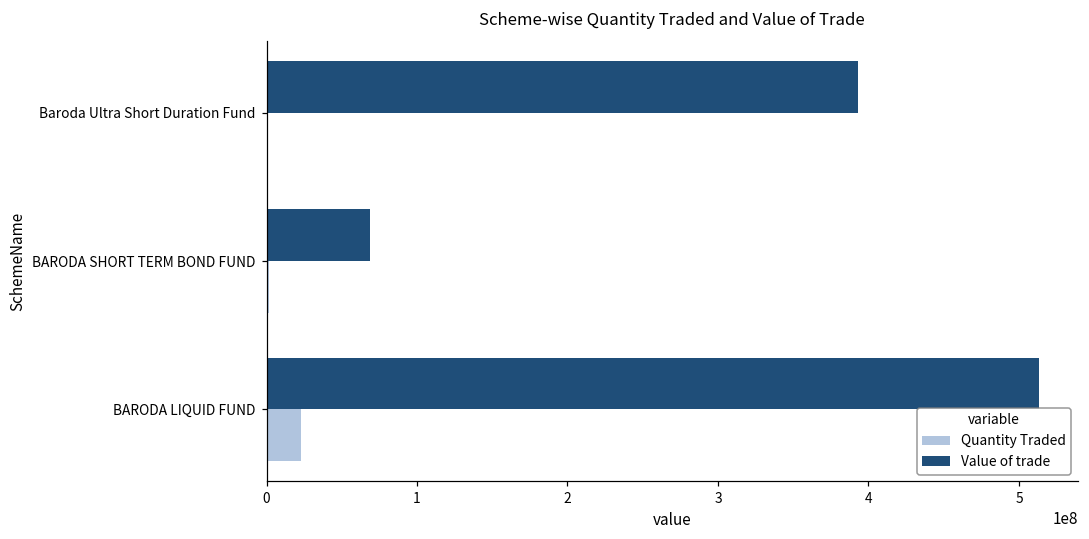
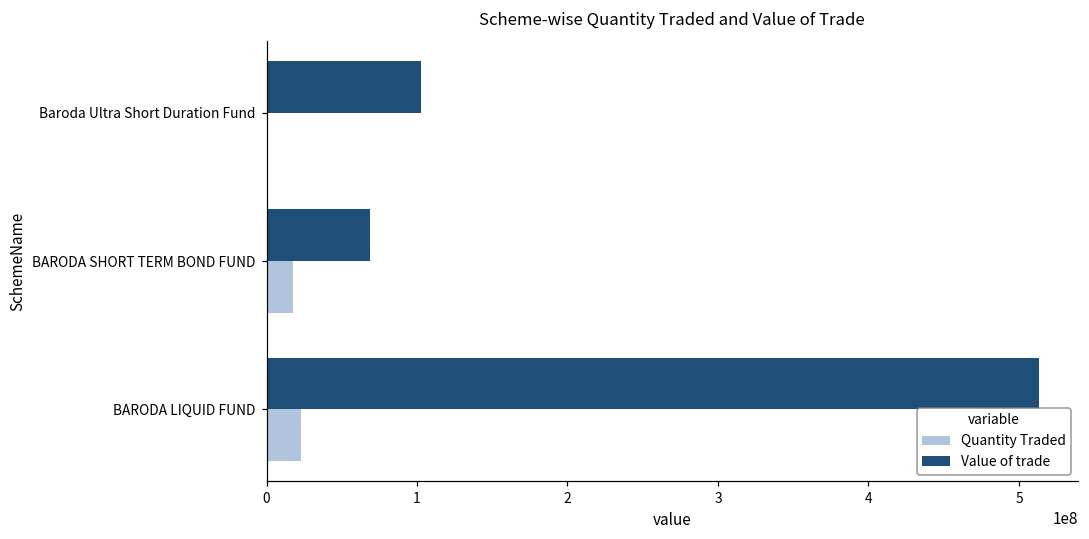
Value of trade, Baroda Ultra Short Duration Fund: 393000000 -> 103000000
Quantity Traded, BARODA SHORT TERM BOND FUND: 2000000 -> 17000000
